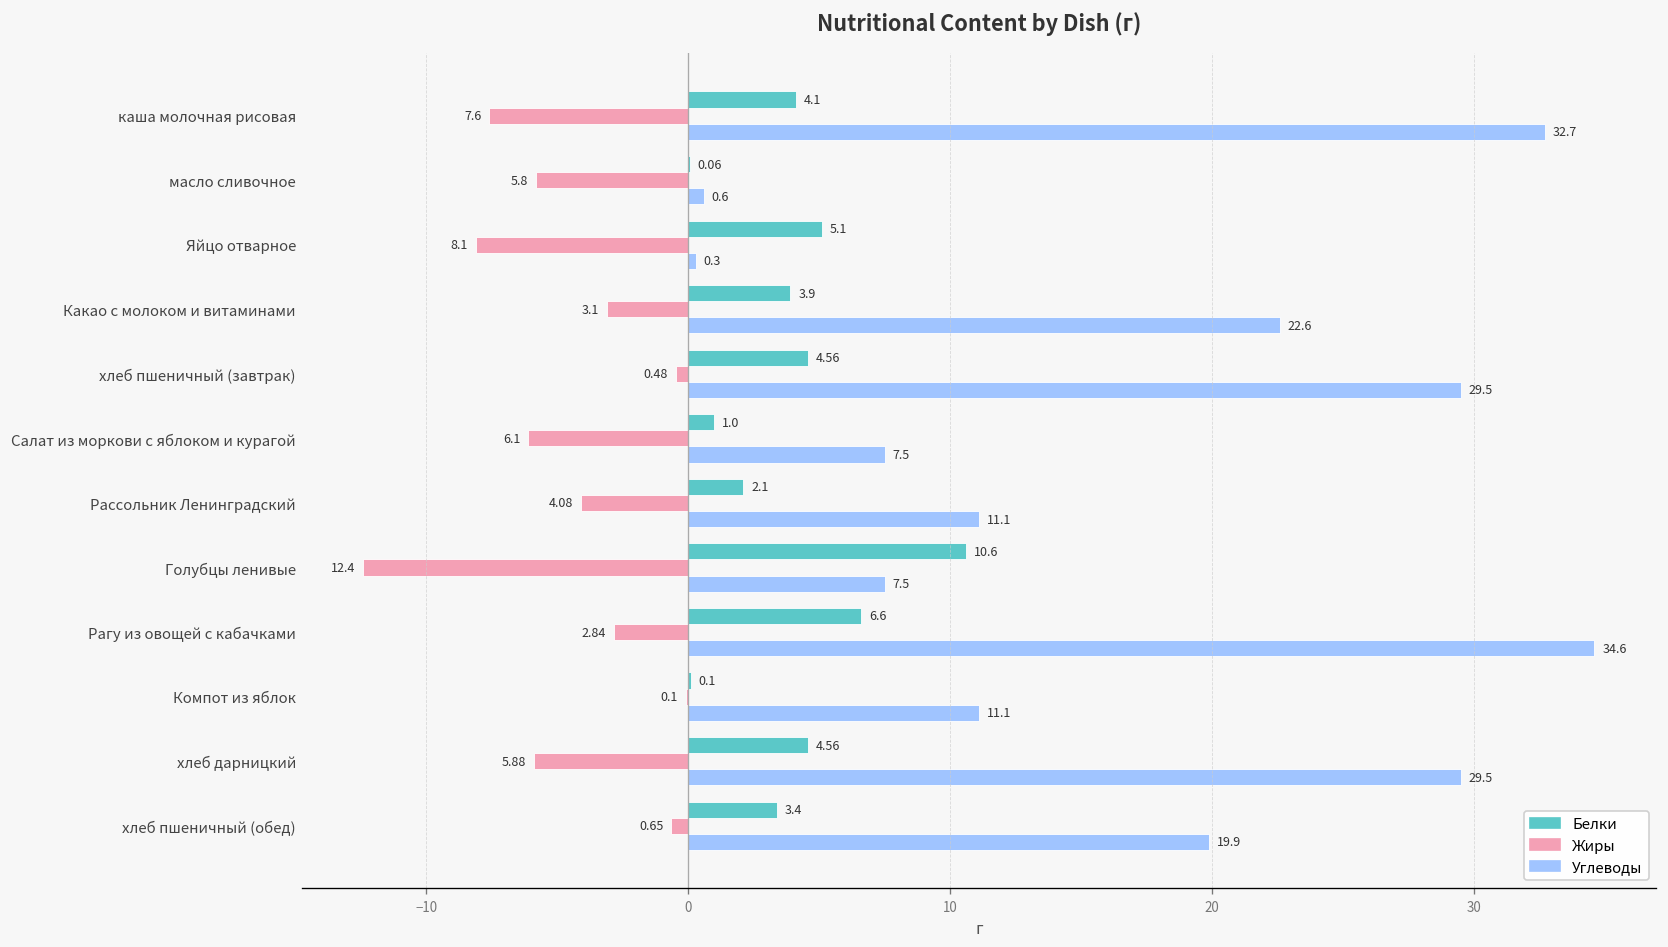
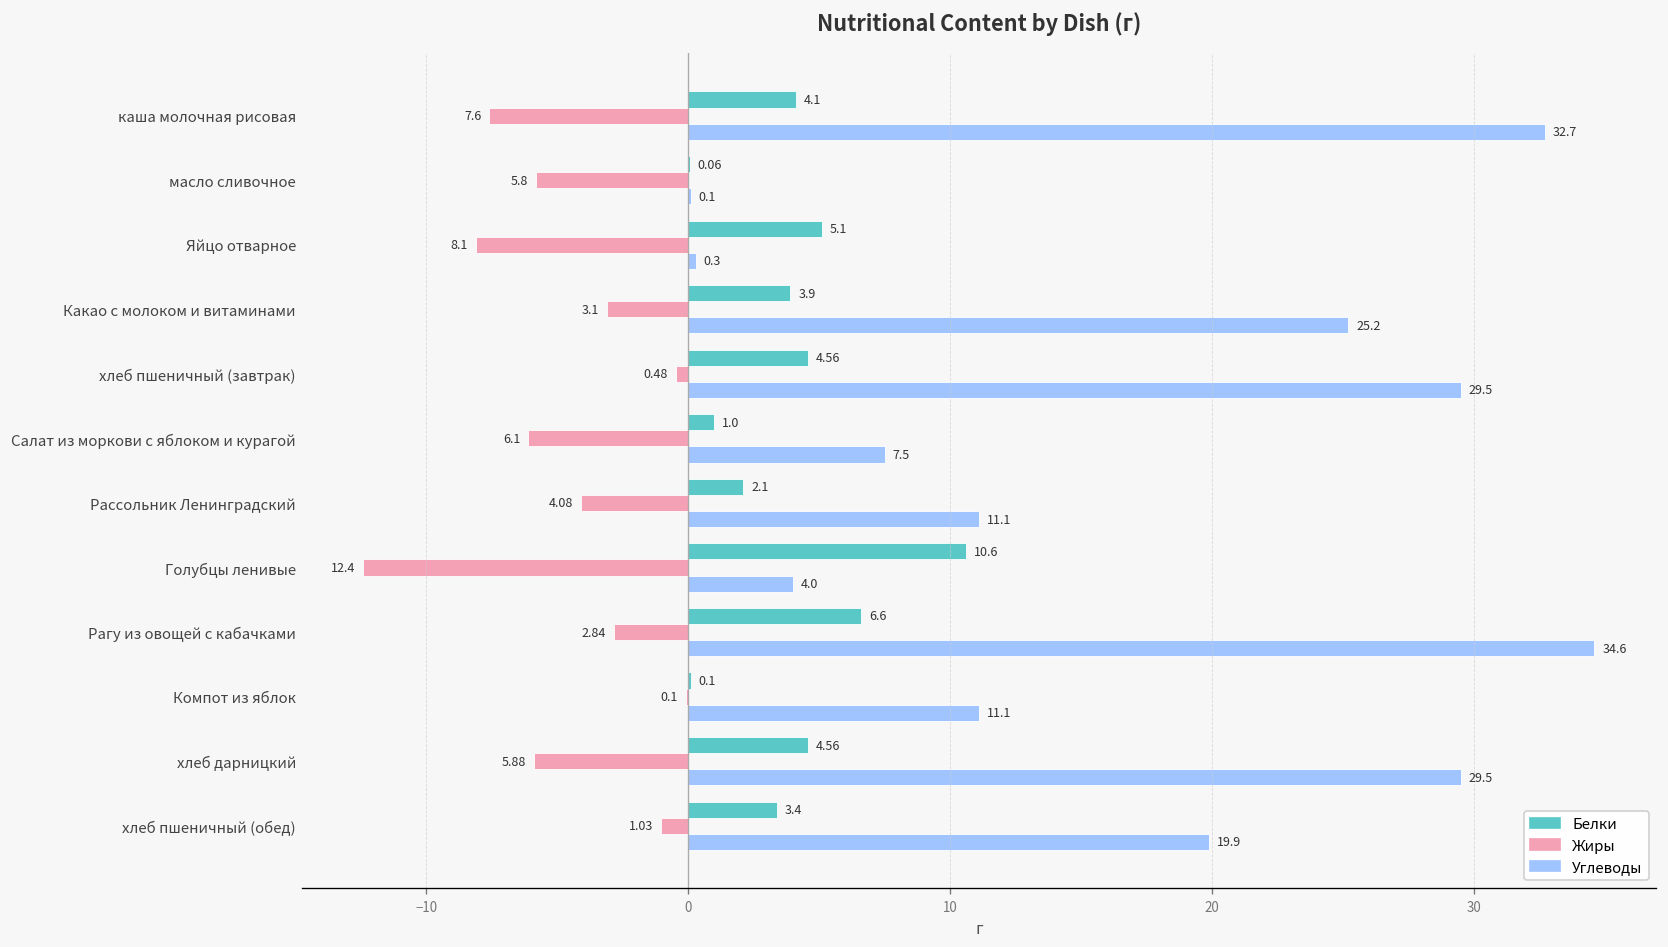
Углеводы, масло сливочное: 0.6 -> 0.1
Углеводы, Какао с молоком и витаминами: 22.6 -> 25.2
Углеводы, Голубцы ленивые: 7.5 -> 4.0
Жиры, хлеб пшеничный (обед): 0.65 -> 1.03
